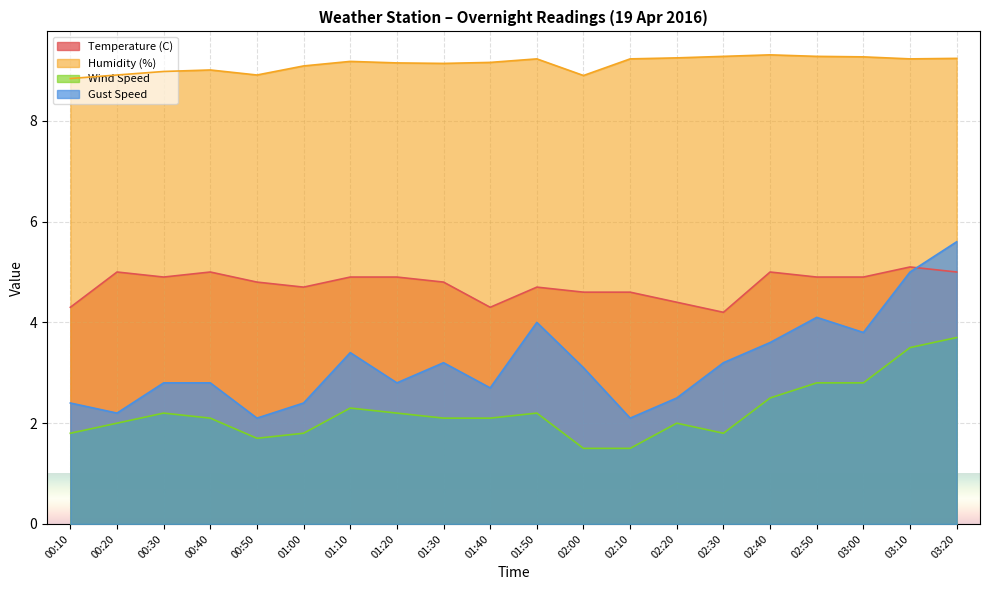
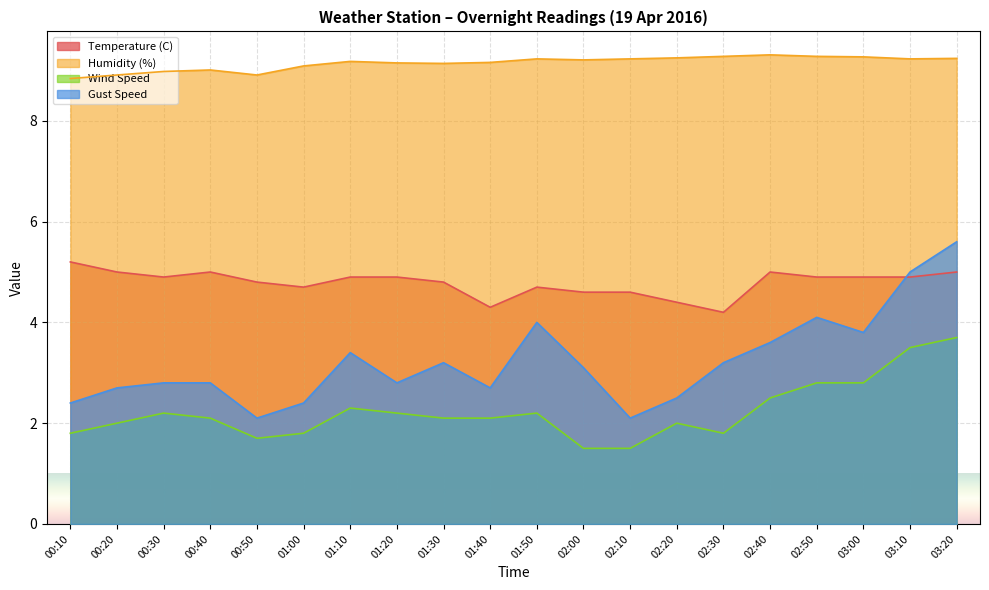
Temperature (C), 00:10: 4.3 -> 5.2
Gust Speed, 00:20: 2.2 -> 2.7
Humidity (%), 02:00: 8.9 -> 9.2
Temperature (C), 03:10: 5.1 -> 4.9
